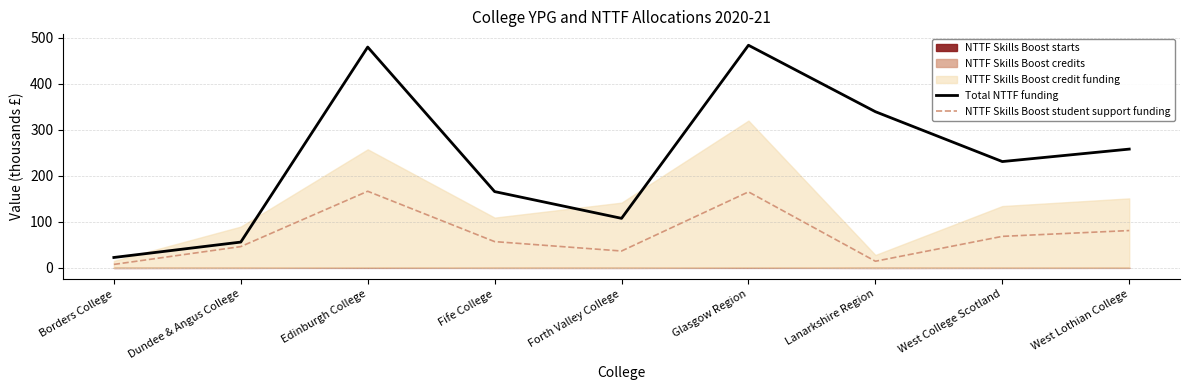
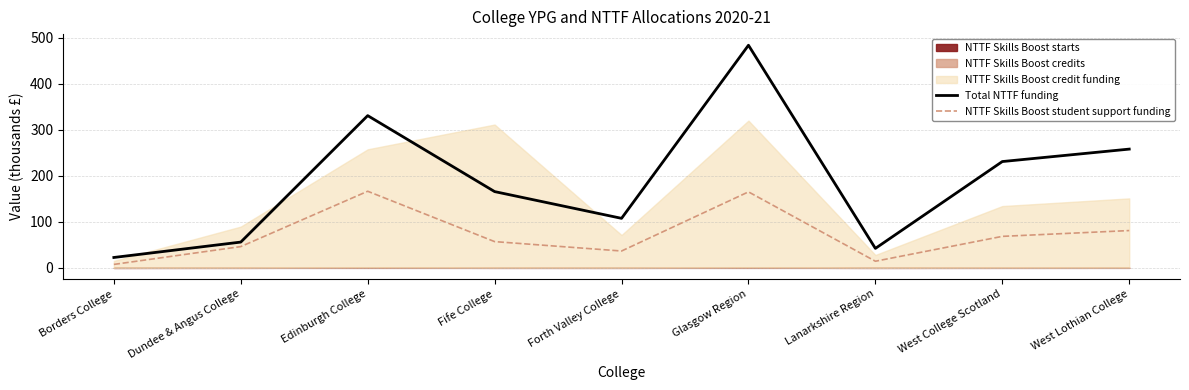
Total NTTF funding, Edinburgh College: 480 -> 330
NTTF Skills Boost credit funding, Fife College: 110 -> 310
NTTF Skills Boost credit funding, Forth Valley College: 140 -> 70
Total NTTF funding, Lanarkshire Region: 340 -> 40
